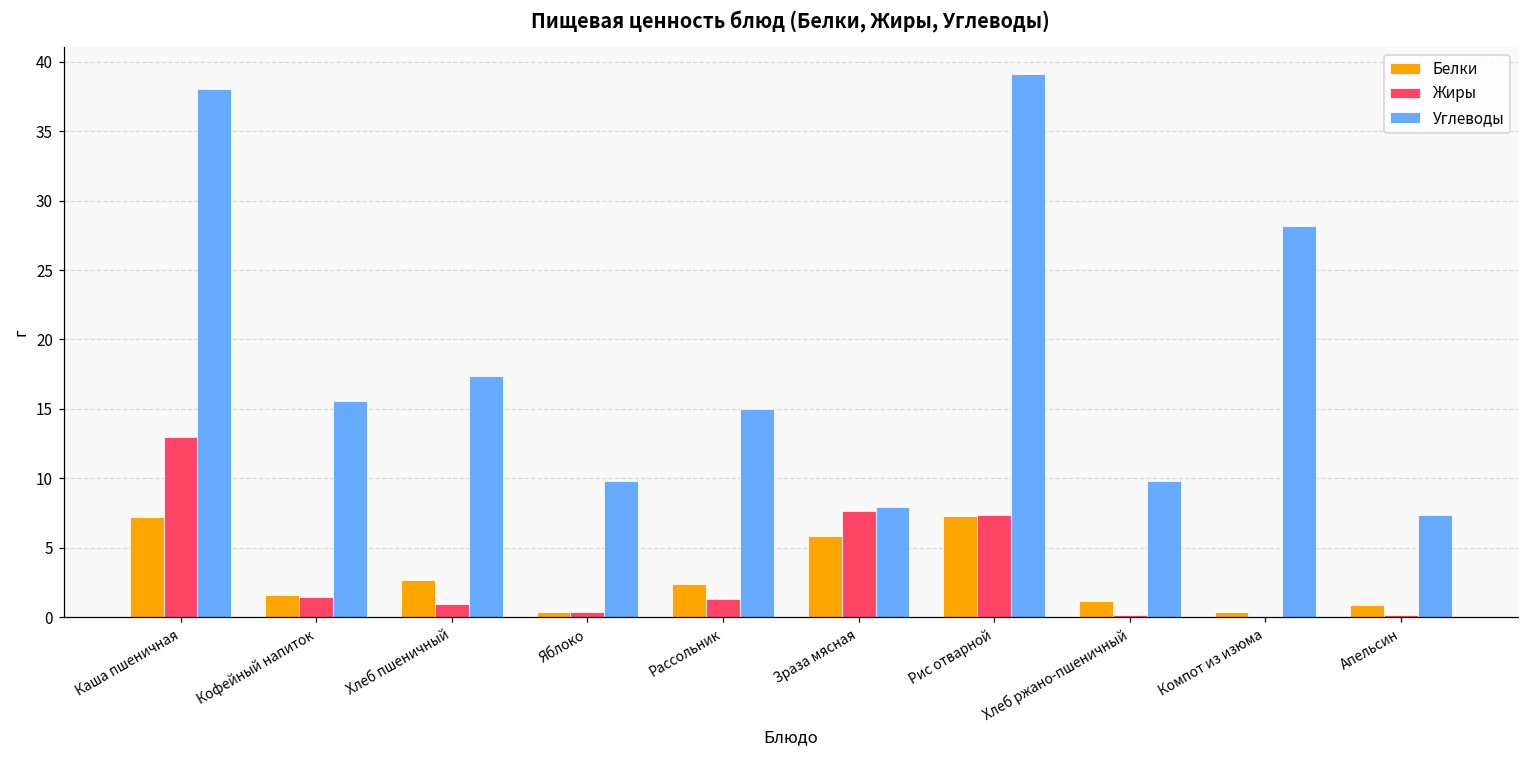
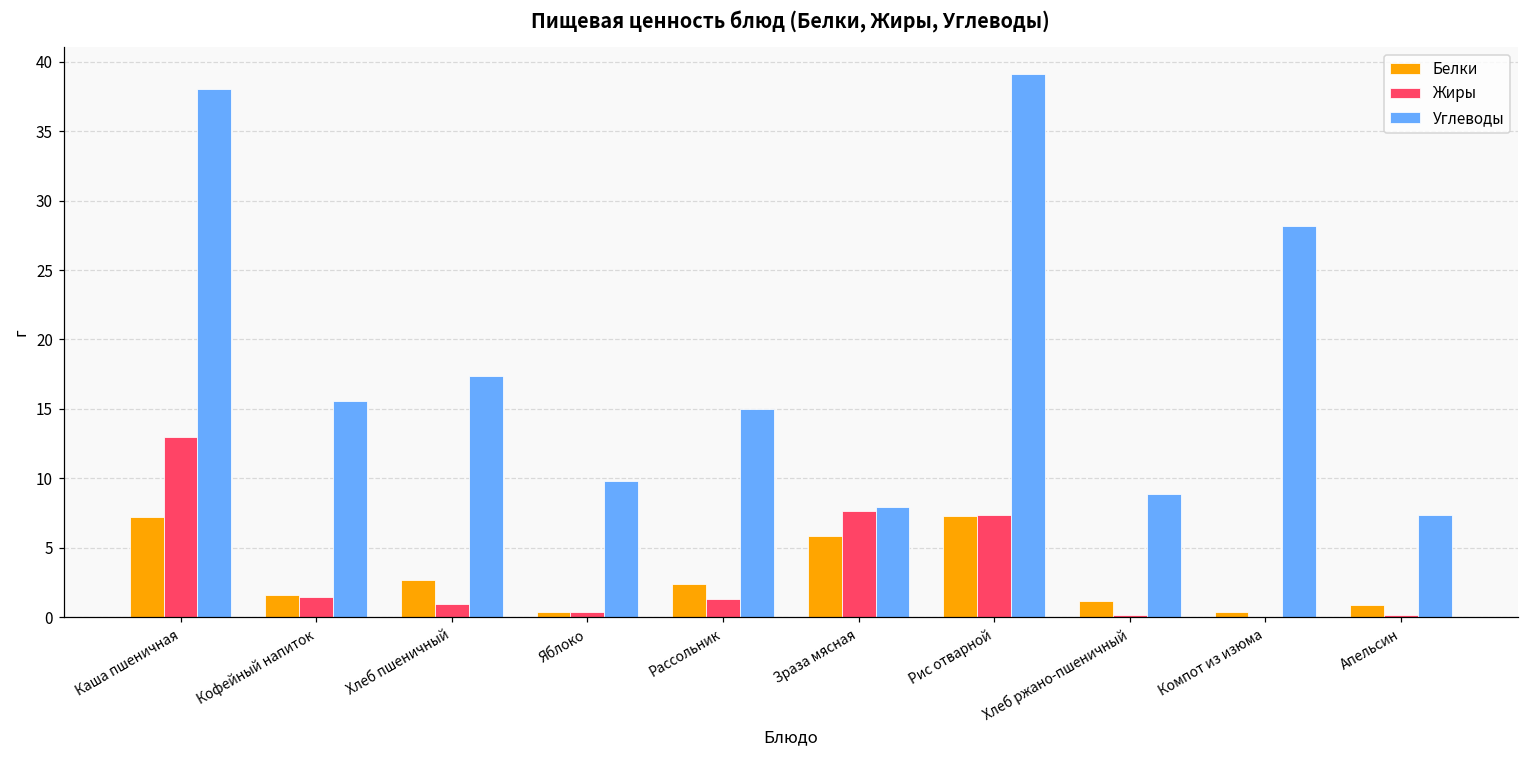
Углеводы, Хлеб ржано-пшеничный: 9.8 -> 8.9
